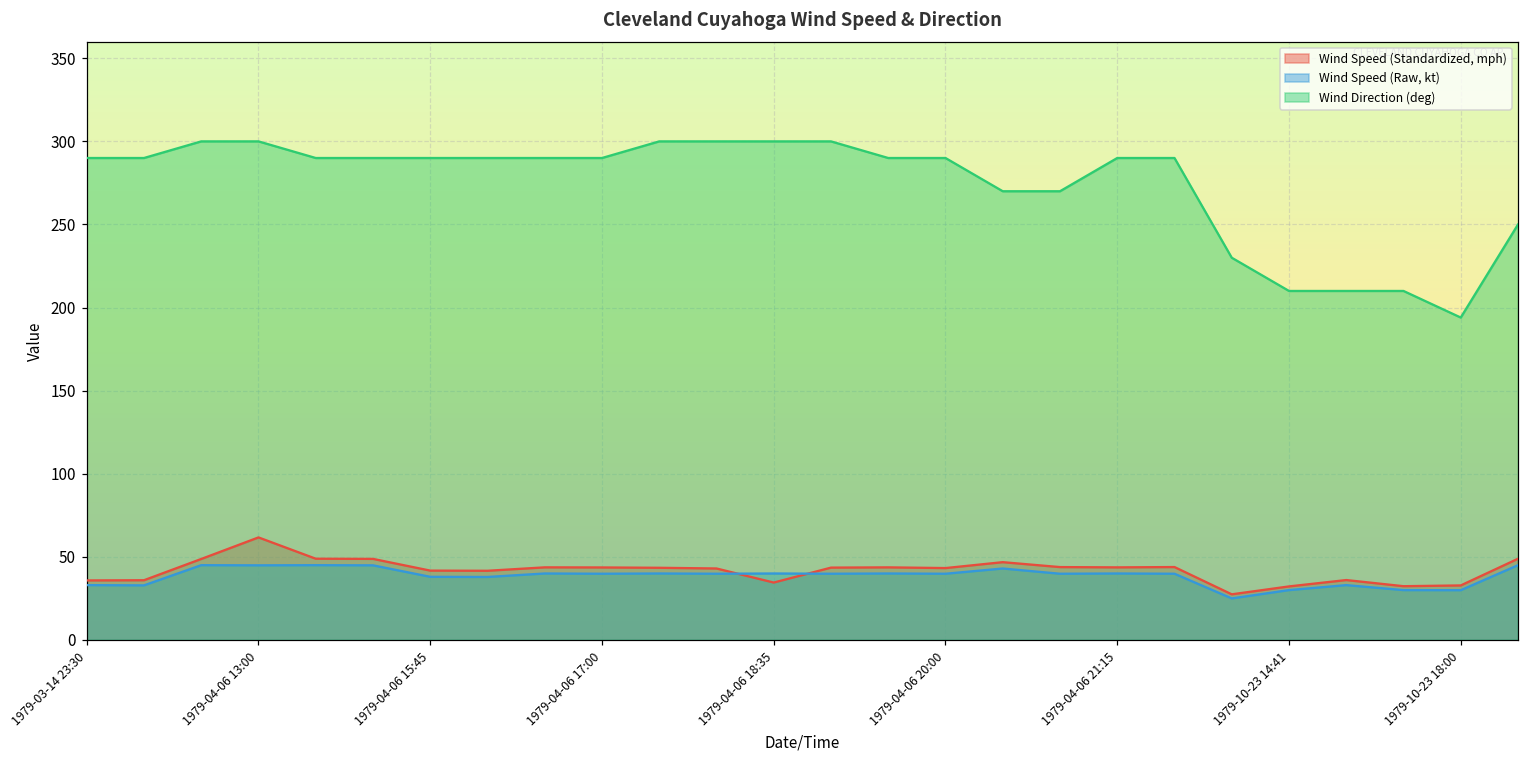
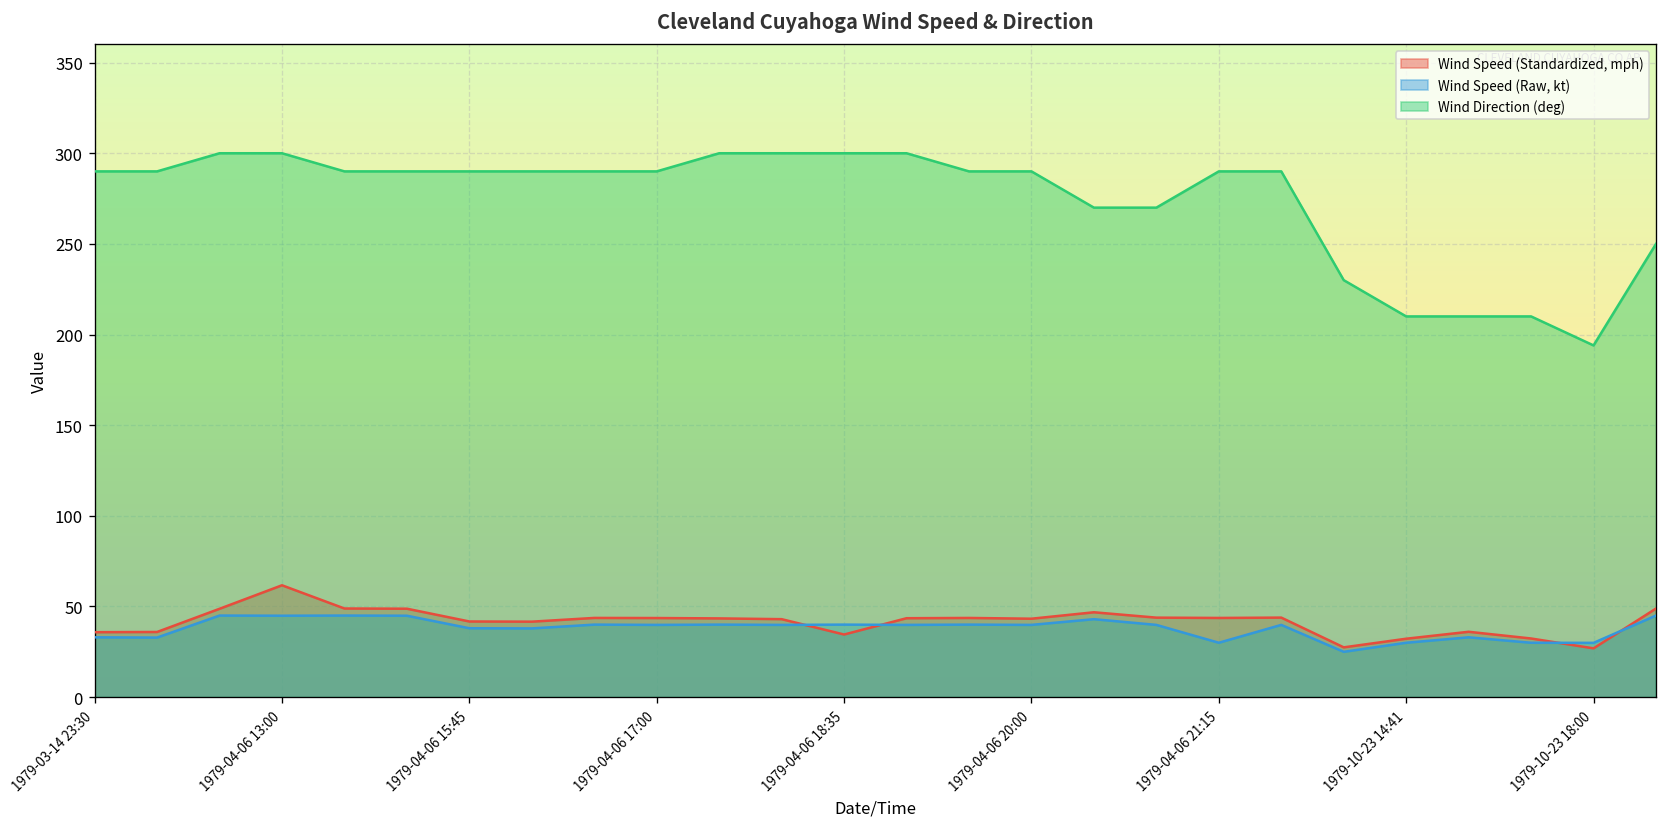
Wind Speed (Raw, kt), 1979-04-06 21:15: 40 -> 30
Wind Speed (Standardized, mph), 1979-10-23 18:00: 33 -> 27
